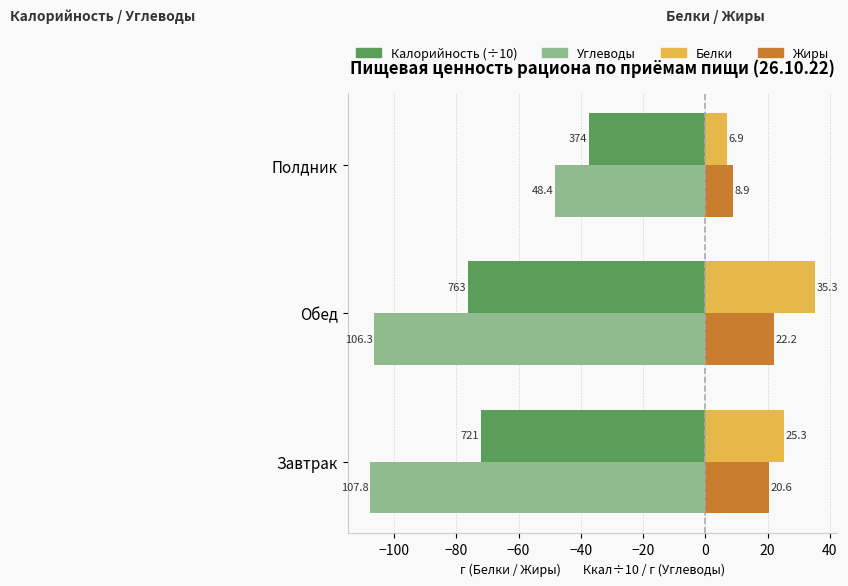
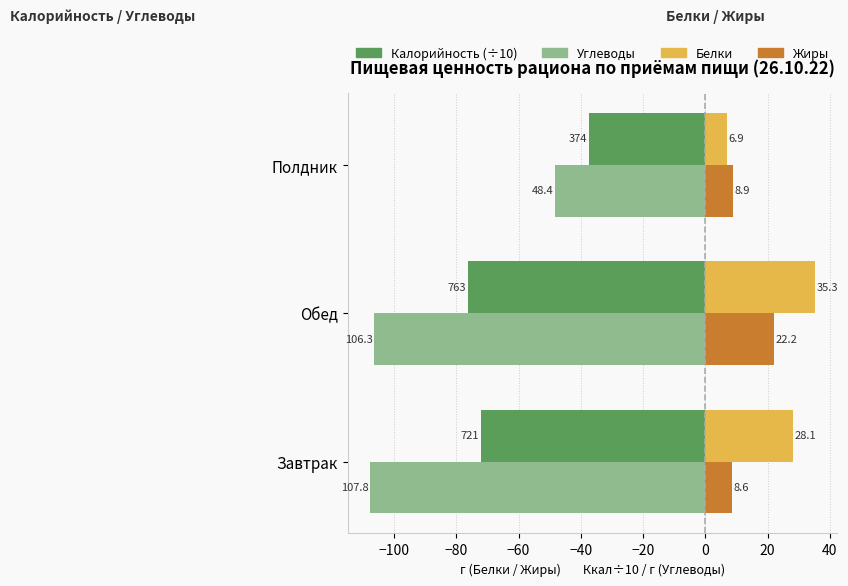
Белки, Завтрак: 25.3 -> 28.1
Жиры, Завтрак: 20.6 -> 8.6
